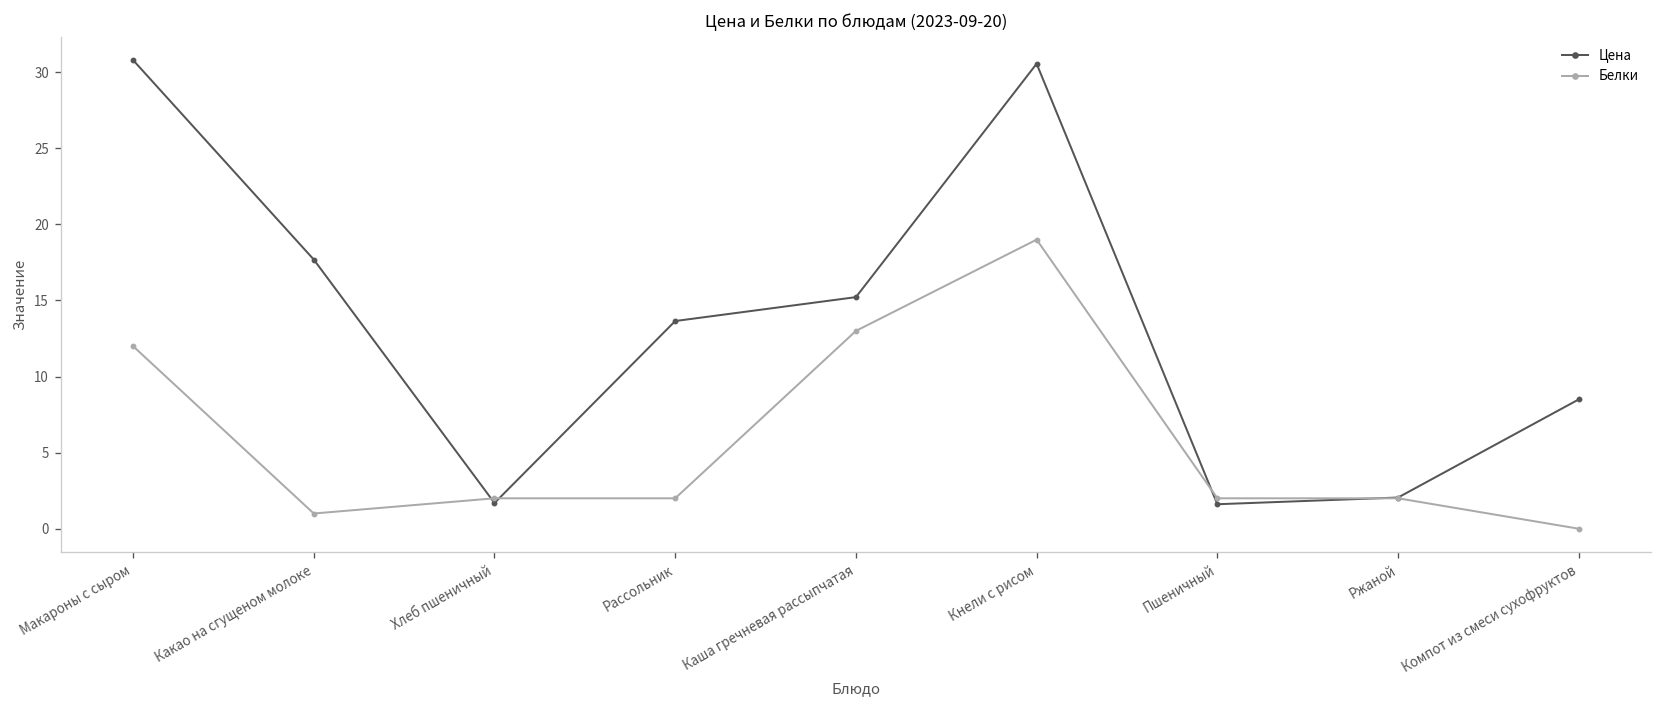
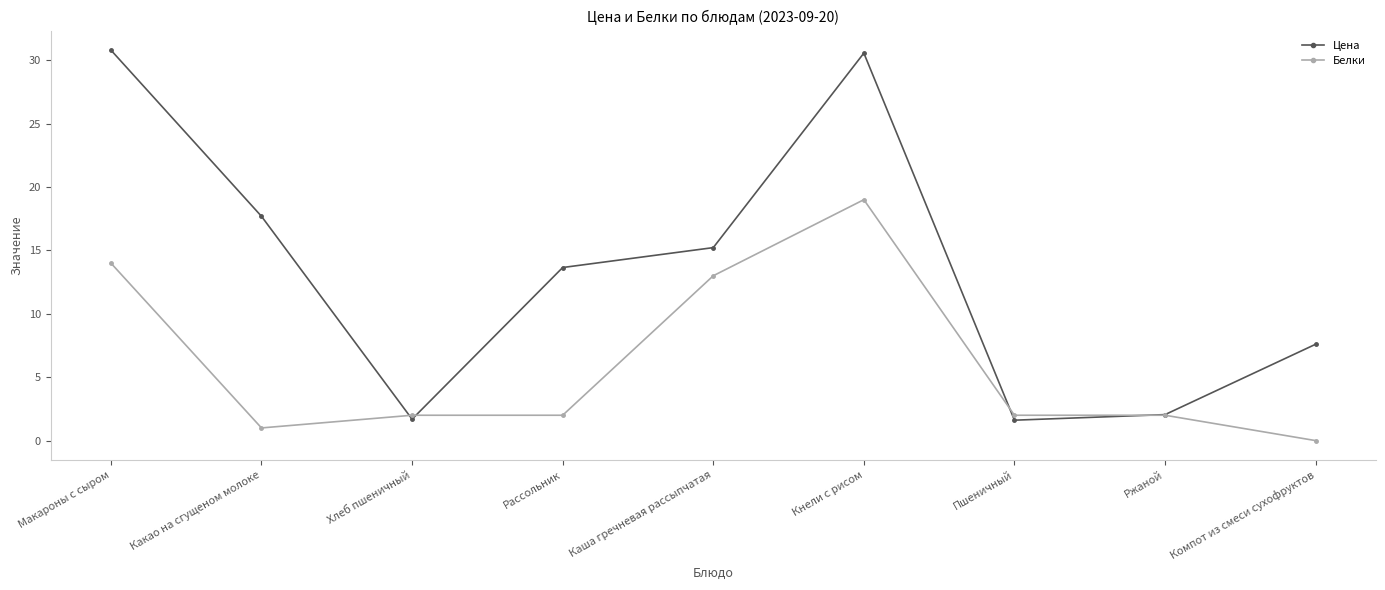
Белки, Макароны с сыром: 12 -> 14
Цена, Компот из смеси сухофруктов: 8.5 -> 7.6
